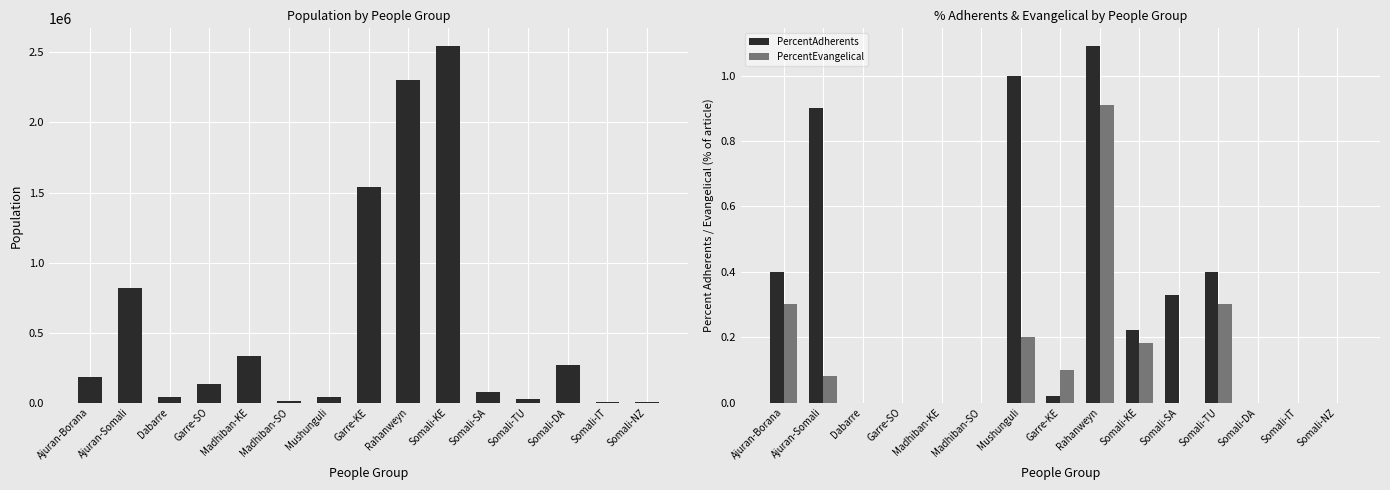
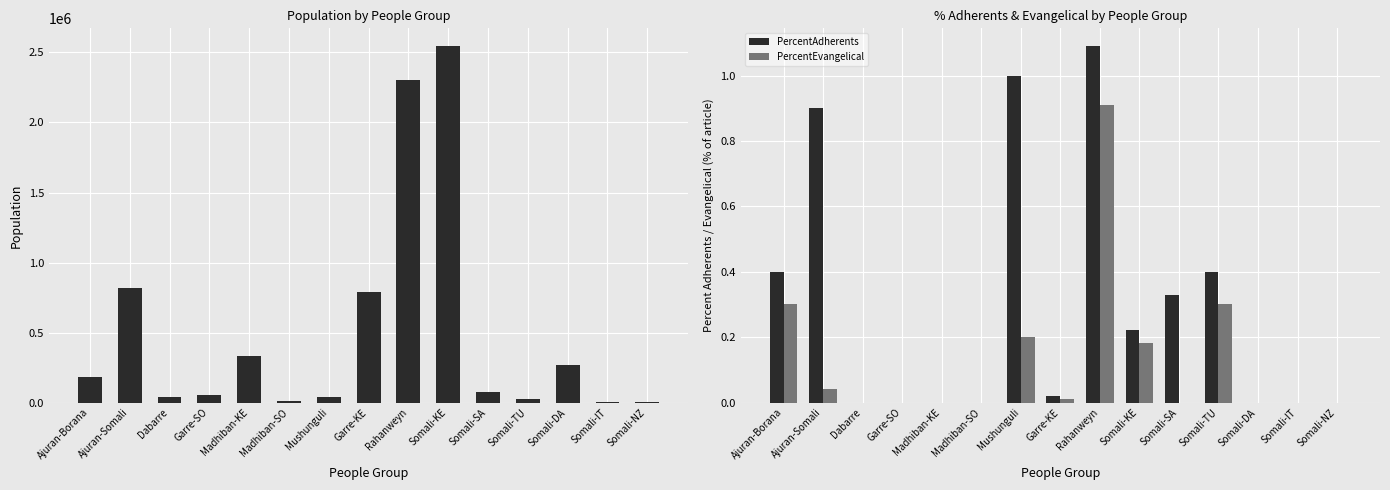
Population by People Group, Garre-SO: 130000 -> 60000
Population by People Group, Garre-KE: 1540000 -> 790000
% Adherents & Evangelical by People Group, PercentEvangelical, Ajuran-Somali: 0.08 -> 0.04
% Adherents & Evangelical by People Group, PercentEvangelical, Garre-KE: 0.10 -> 0.01
